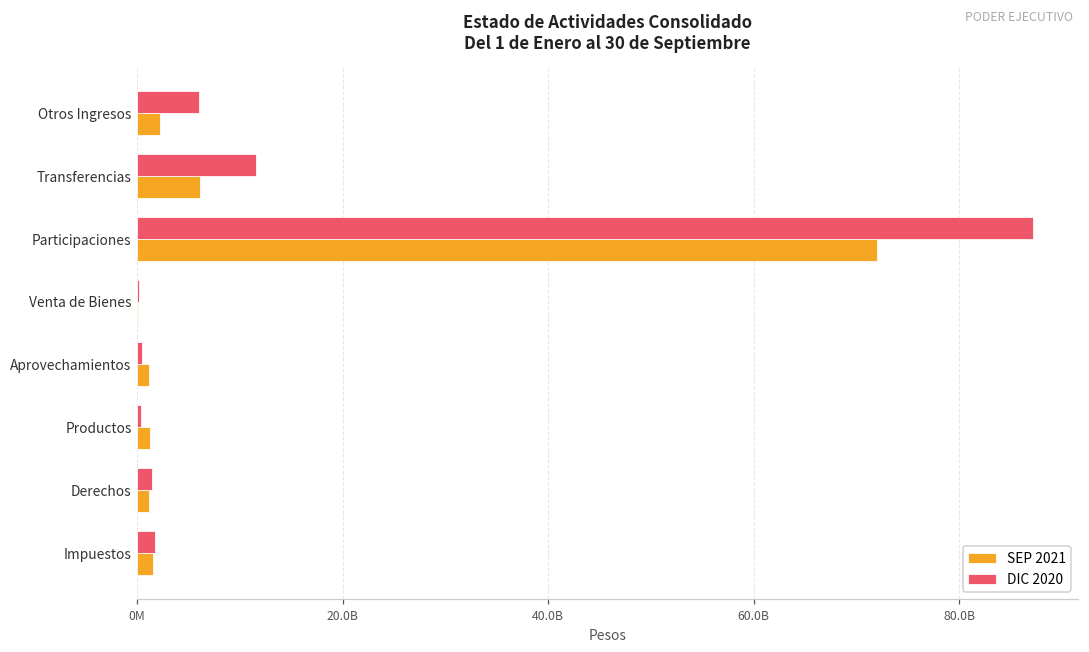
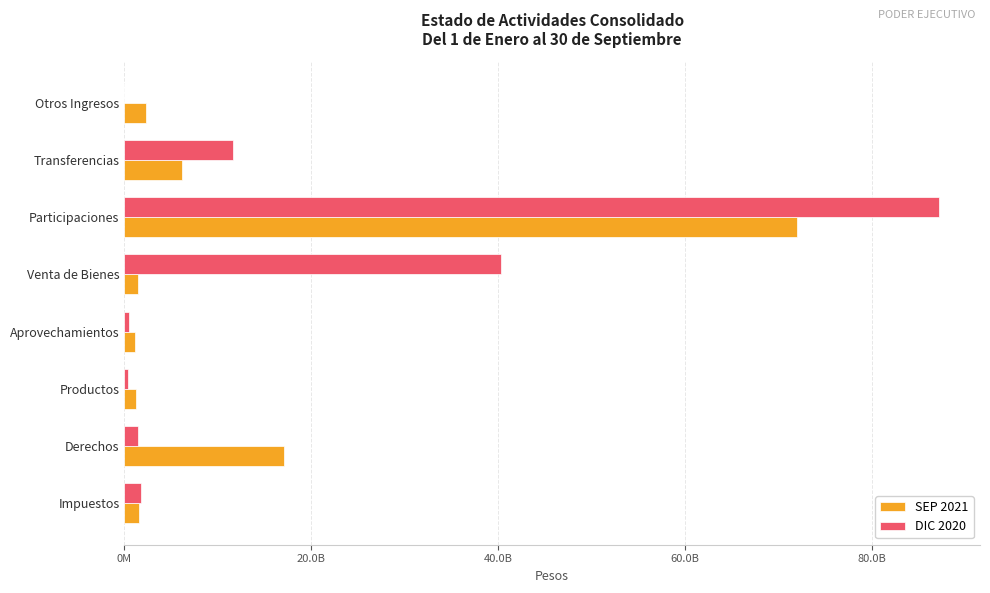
DIC 2020, Otros Ingresos: 6000000000 -> 0
DIC 2020, Venta de Bienes: 0 -> 40000000000
SEP 2021, Venta de Bienes: 0 -> 1000000000
SEP 2021, Derechos: 1000000000 -> 17000000000
